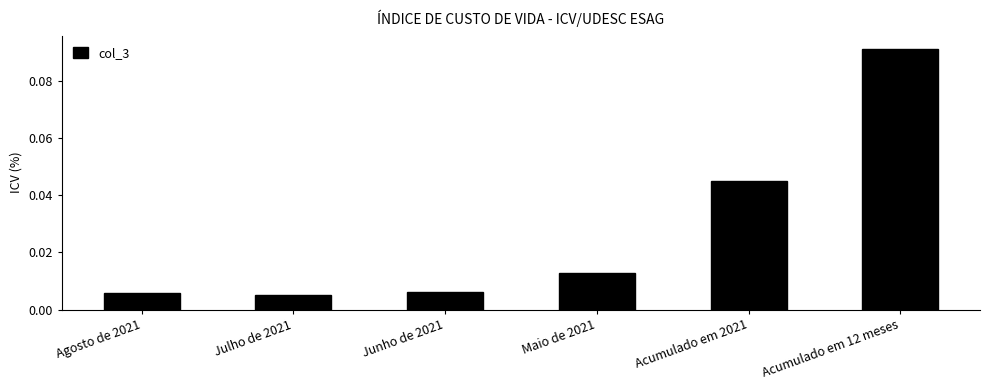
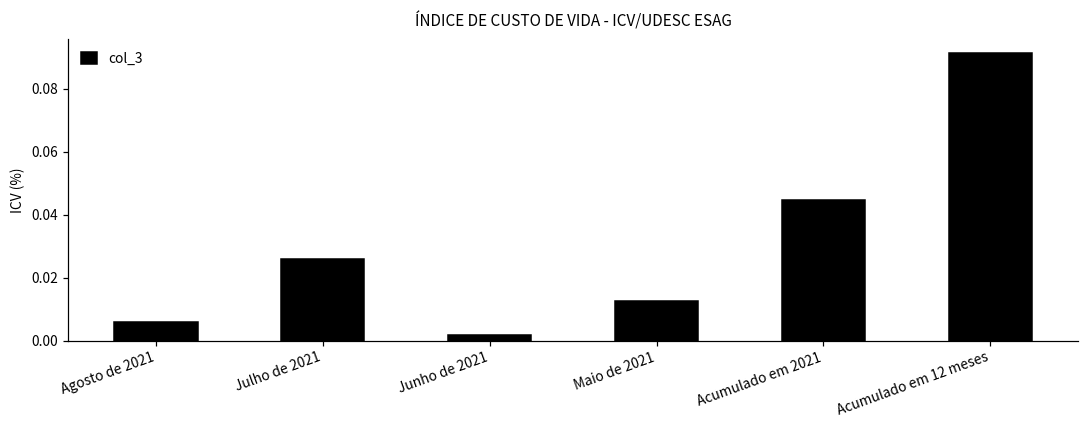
Julho de 2021: 0.005 -> 0.026
Junho de 2021: 0.006 -> 0.002
